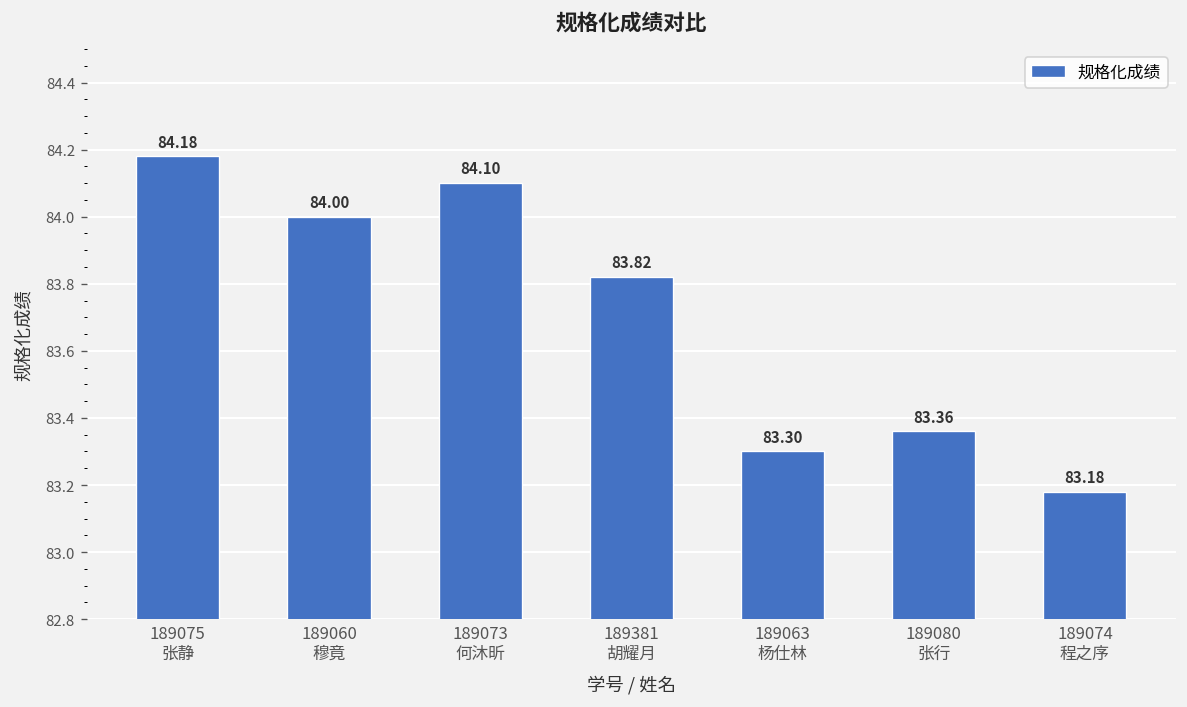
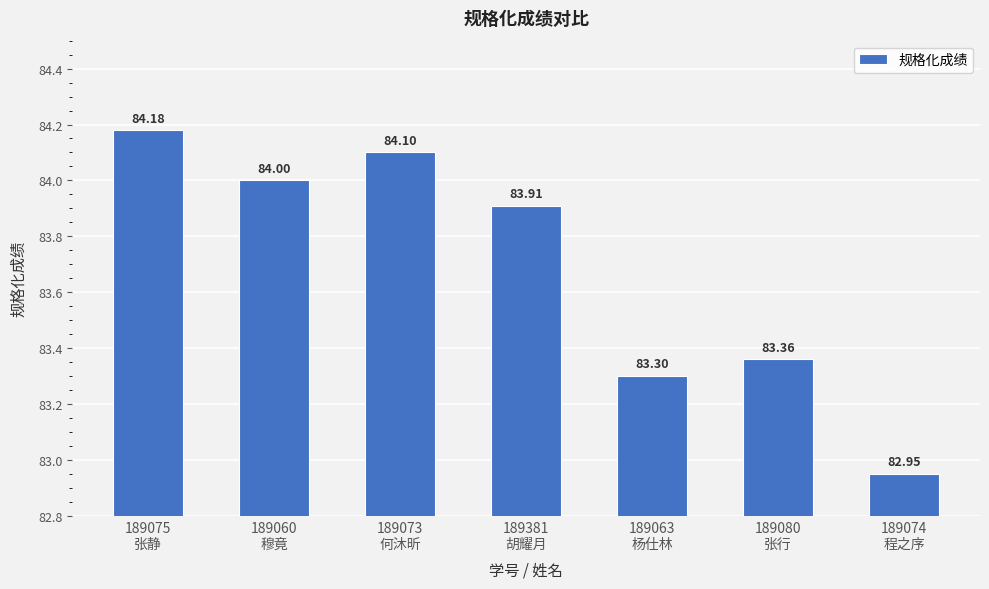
189381 胡耀月: 83.82 -> 83.91
189074 程之序: 83.18 -> 82.95
